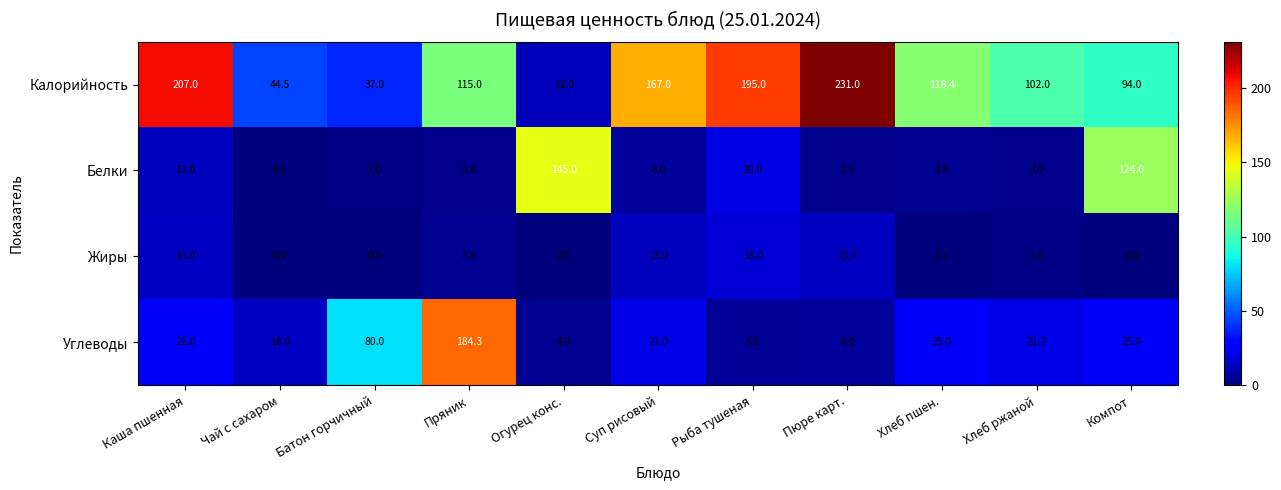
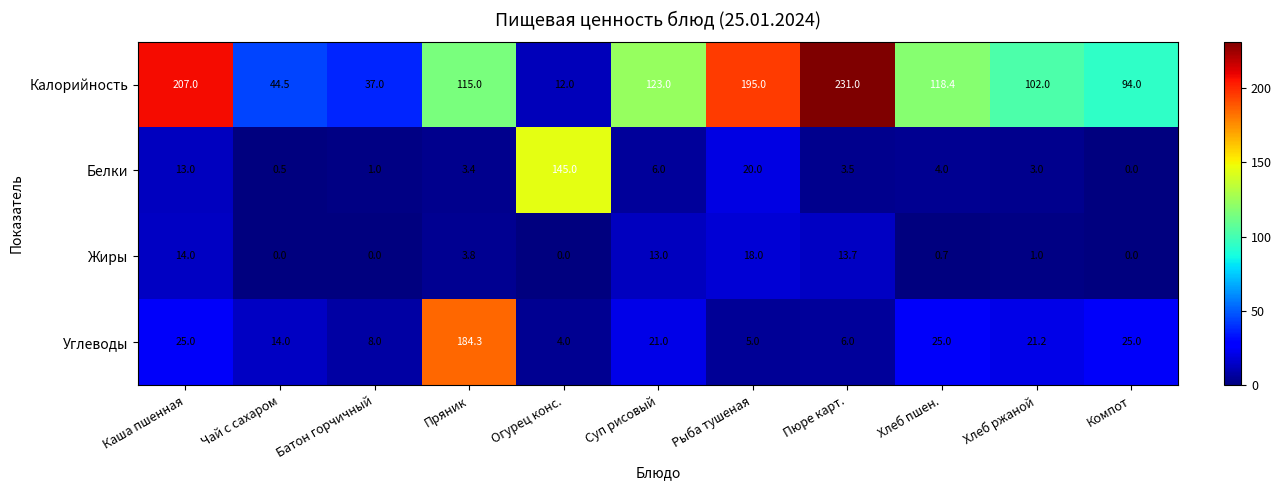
Калорийность, Суп рисовый: 167.0 -> 123.0
Белки, Компот: 124.0 -> 0.0
Углеводы, Батон горчичный: 80.0 -> 8.0
